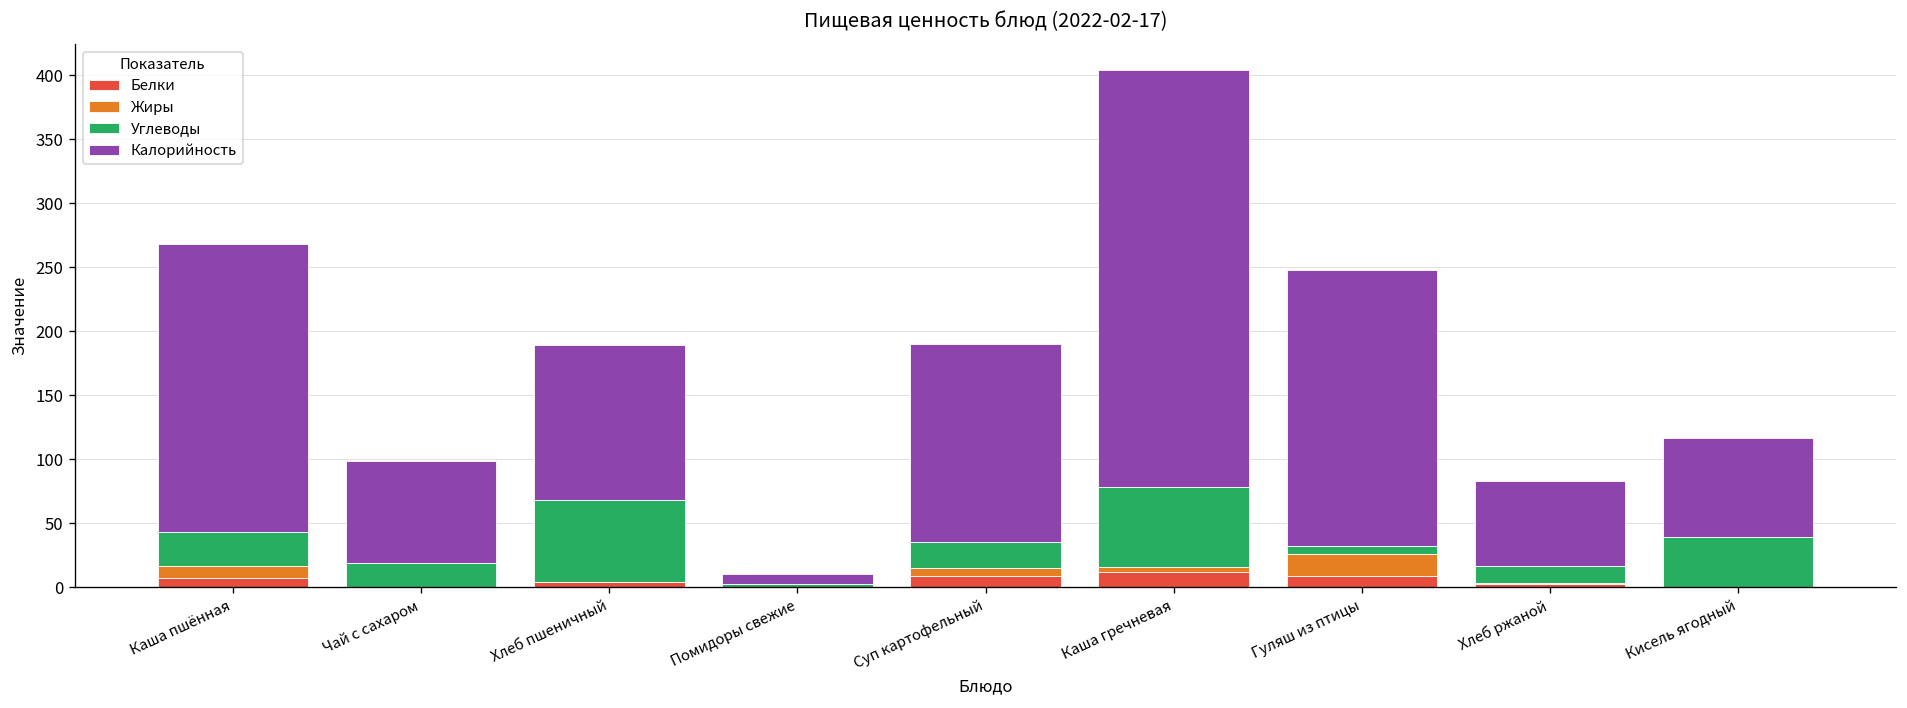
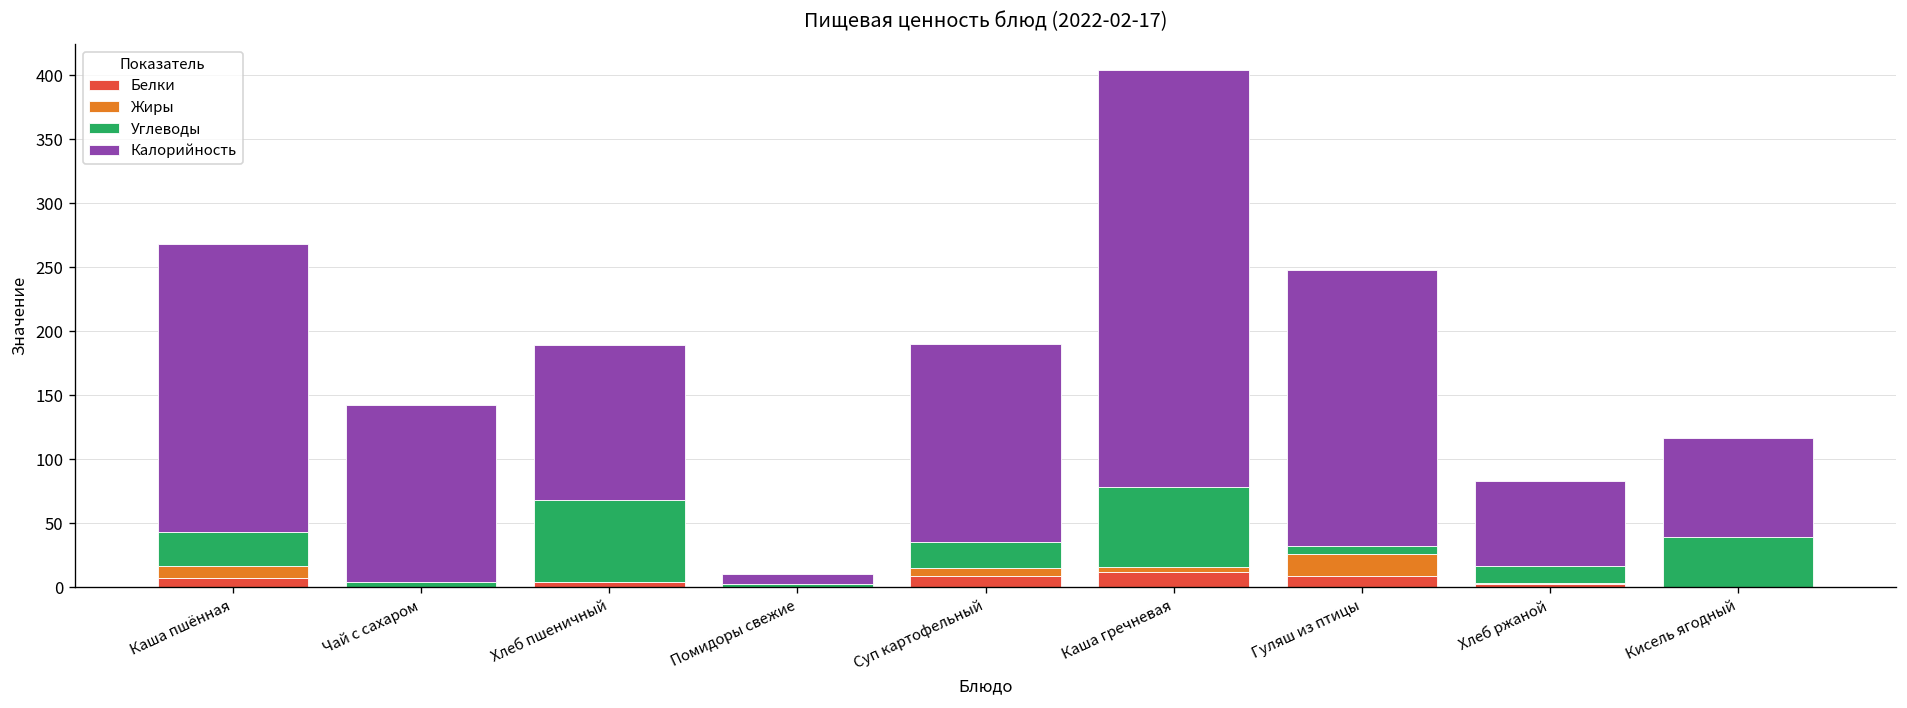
Углеводы, Чай с сахаром: 19 -> 4
Калорийность, Чай с сахаром: 80 -> 138
